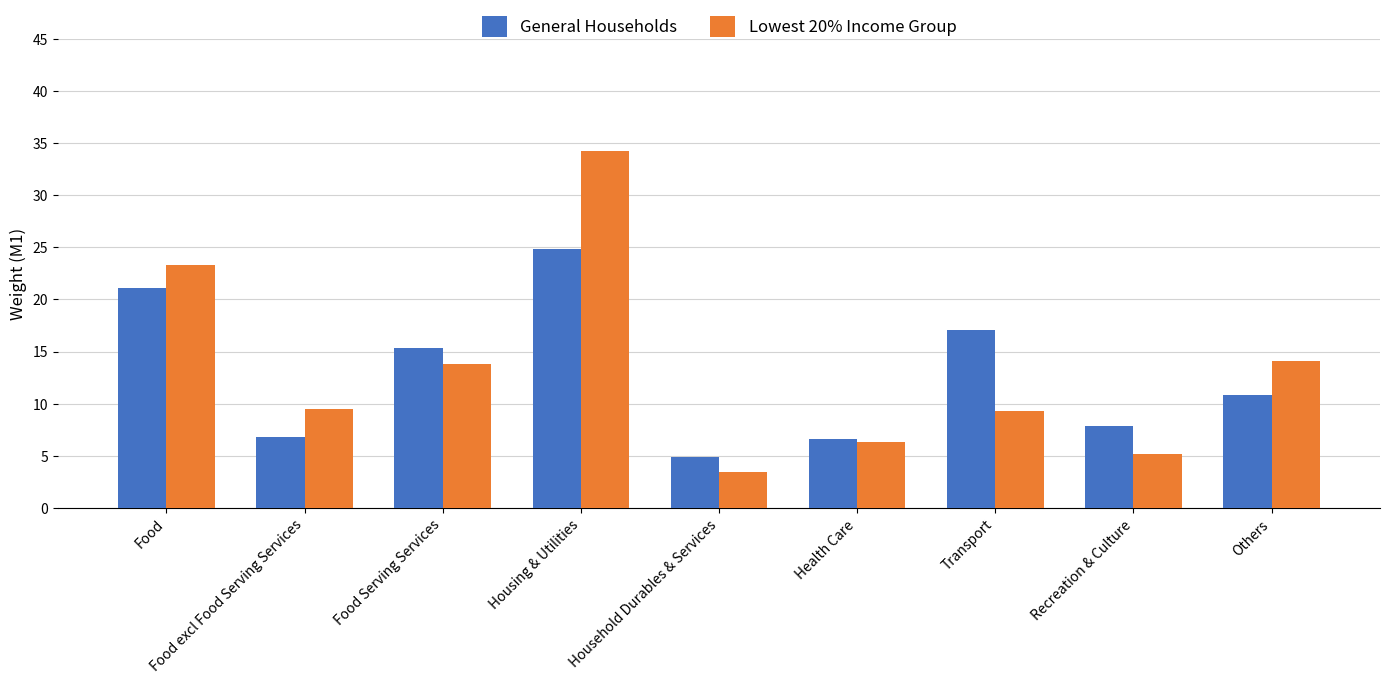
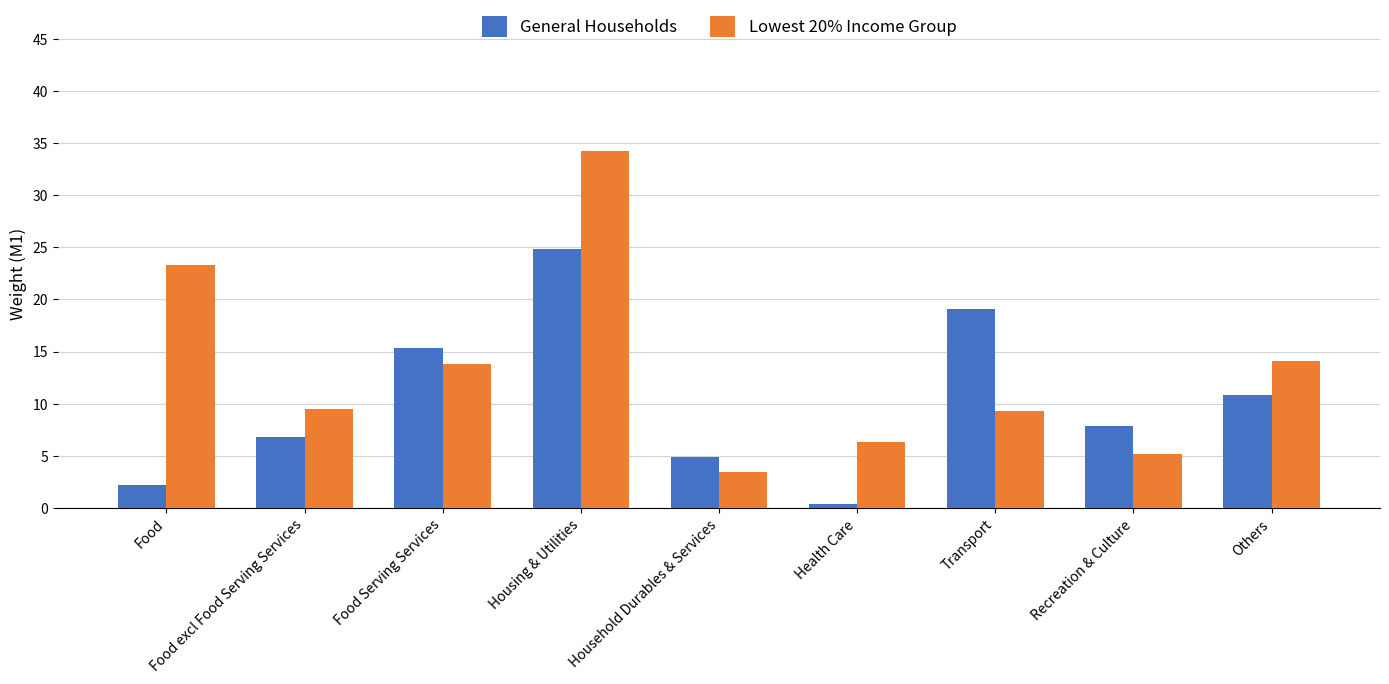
General Households, Food: 21.1 -> 2.2
General Households, Health Care: 6.6 -> 0.4
General Households, Transport: 17.1 -> 19.1
